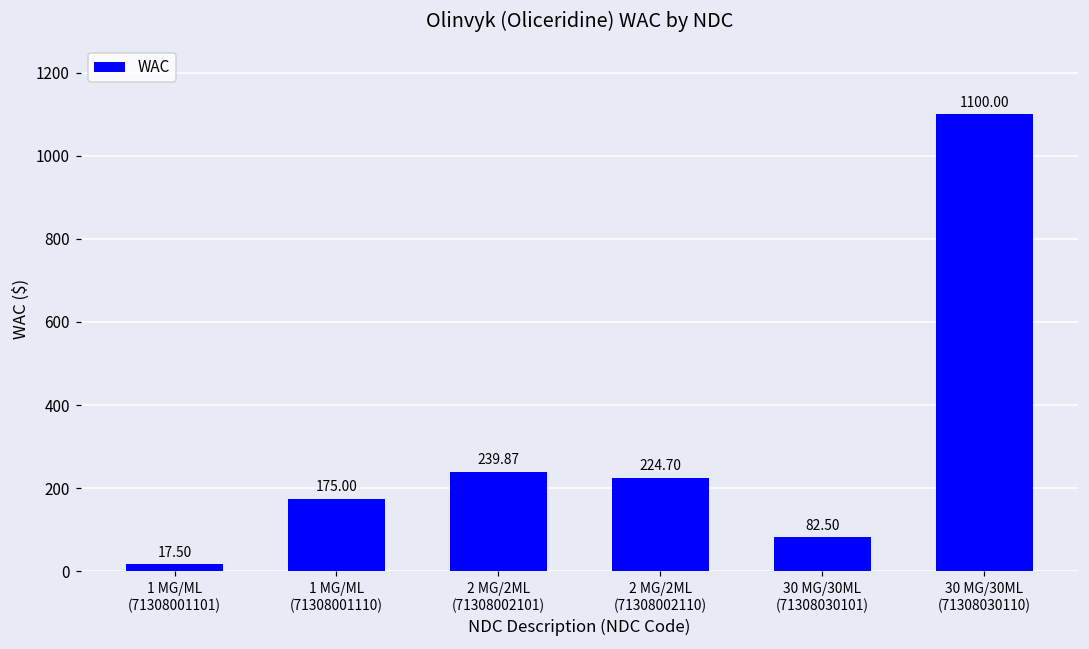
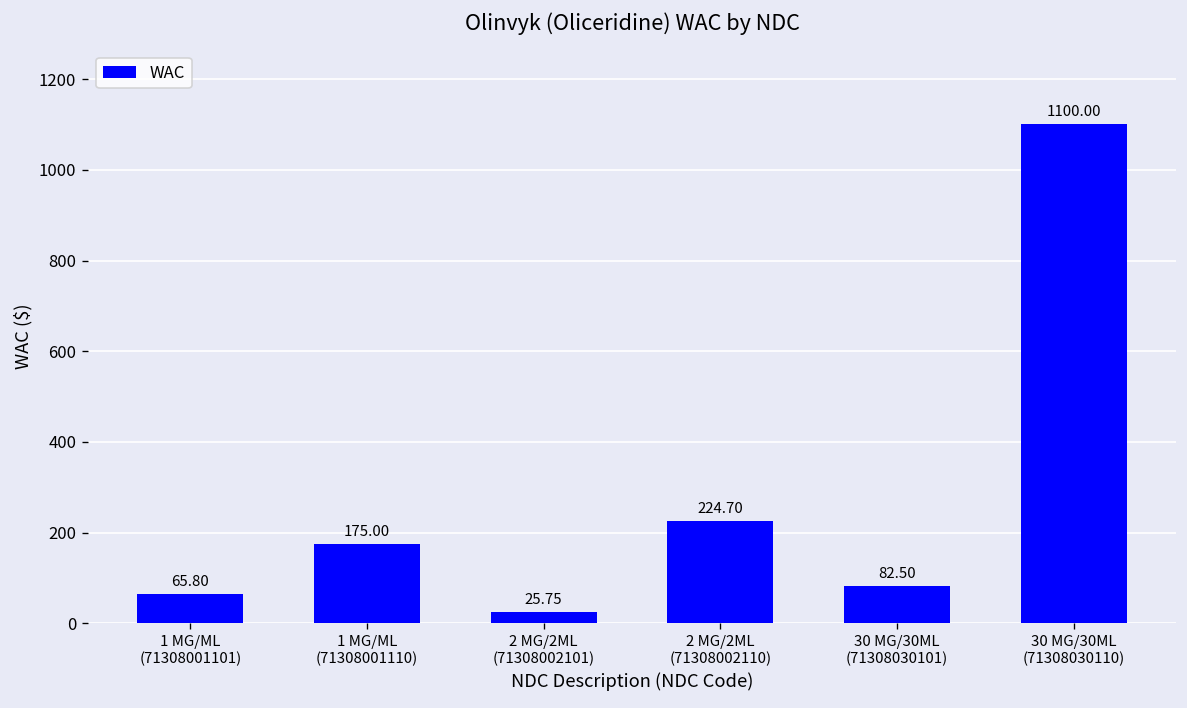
1 MG/ML (71308001101): 17.50 -> 65.80
2 MG/2ML (71308002101): 239.87 -> 25.75
